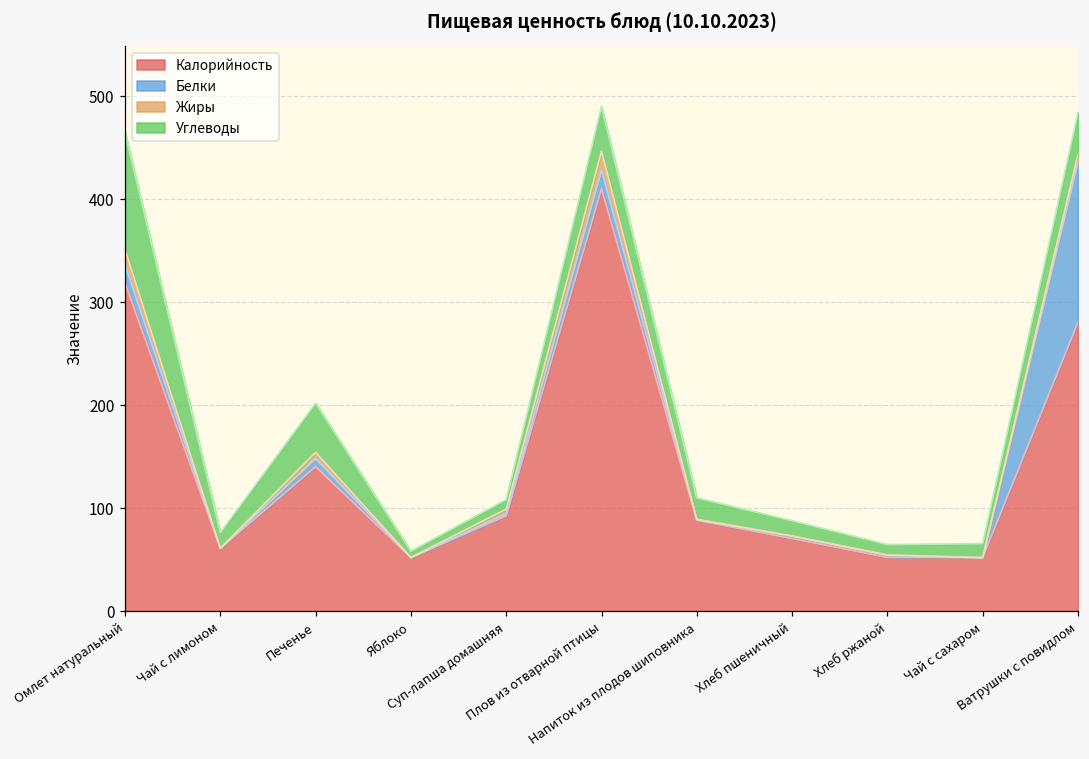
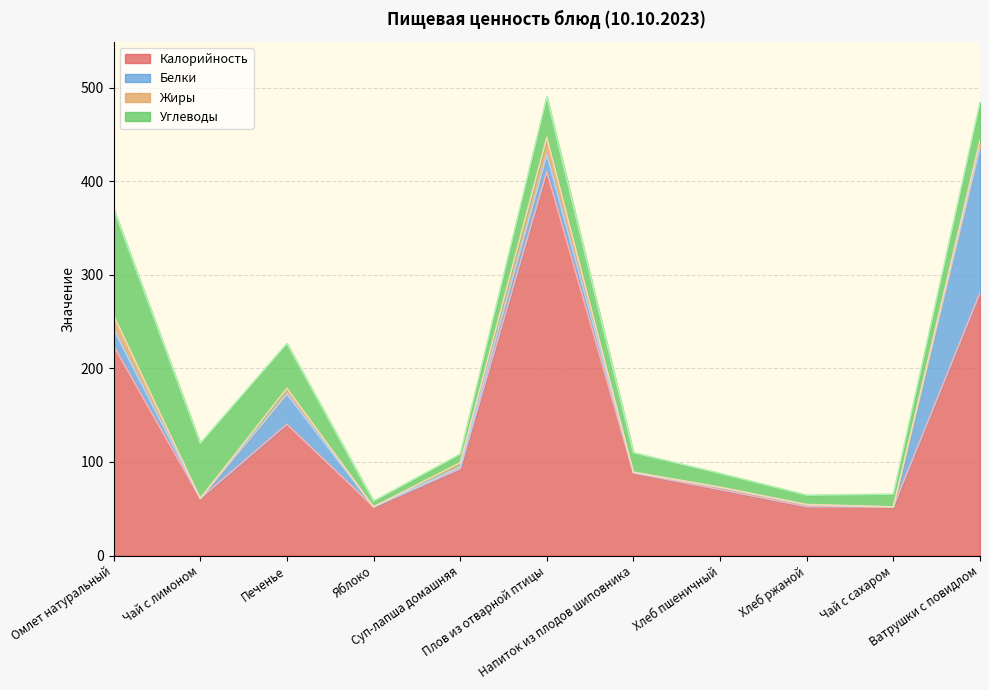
Калорийность, Омлет натуральный: 320 -> 220
Углеводы, Чай с лимоном: 20 -> 60
Белки, Печенье: 10 -> 30
